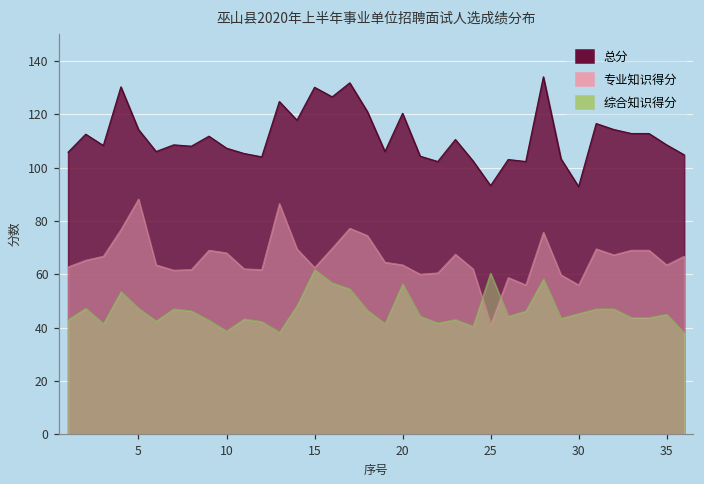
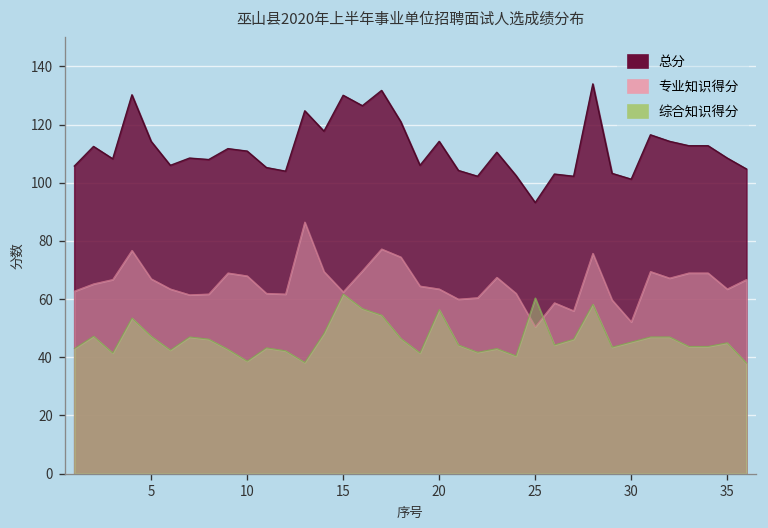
专业知识得分, 5: 88 -> 67
总分, 10: 107 -> 111
总分, 20: 120 -> 114
专业知识得分, 25: 41 -> 51
总分, 30: 93 -> 101
专业知识得分, 30: 56 -> 52
